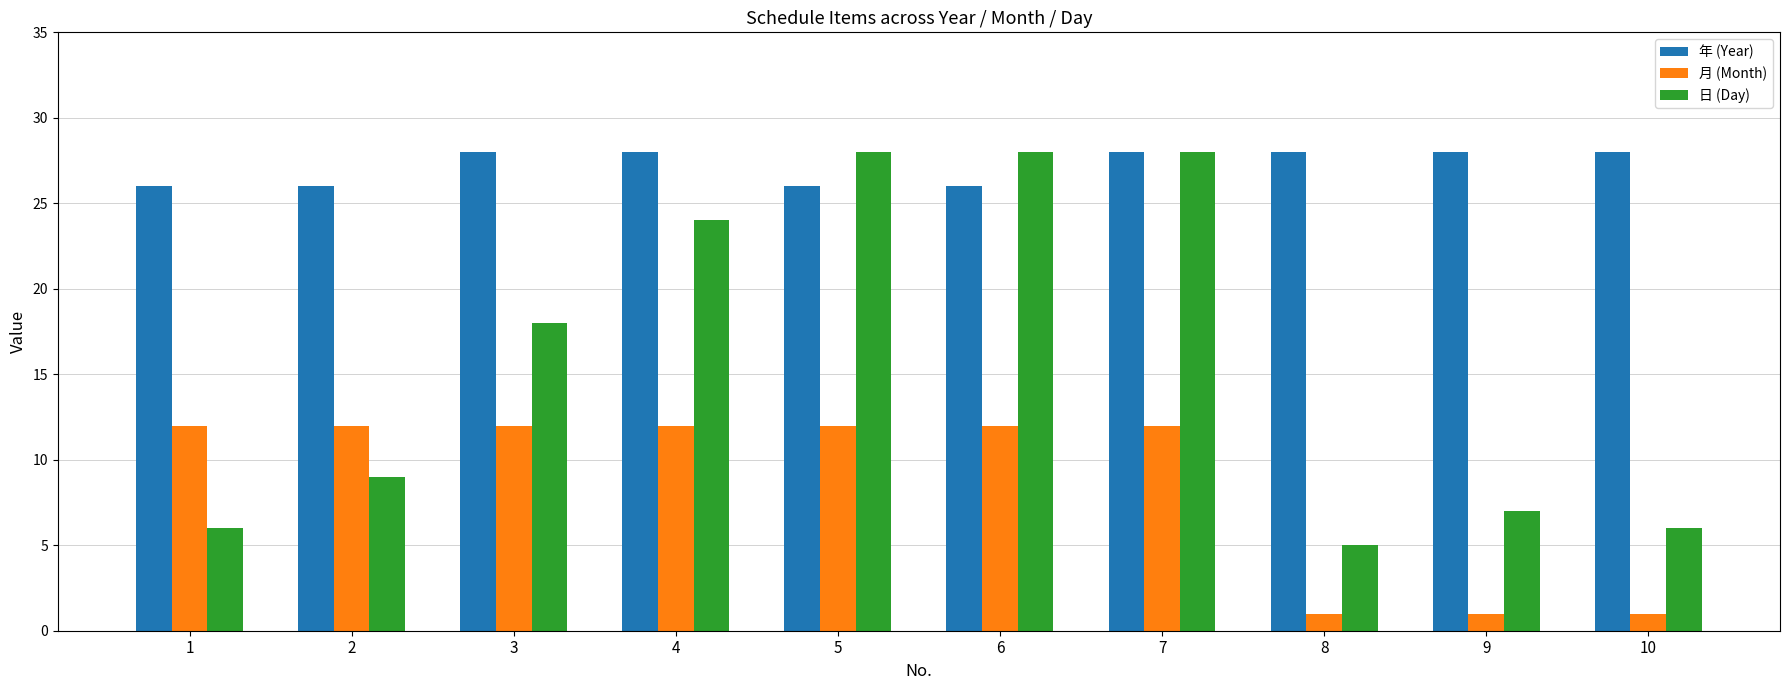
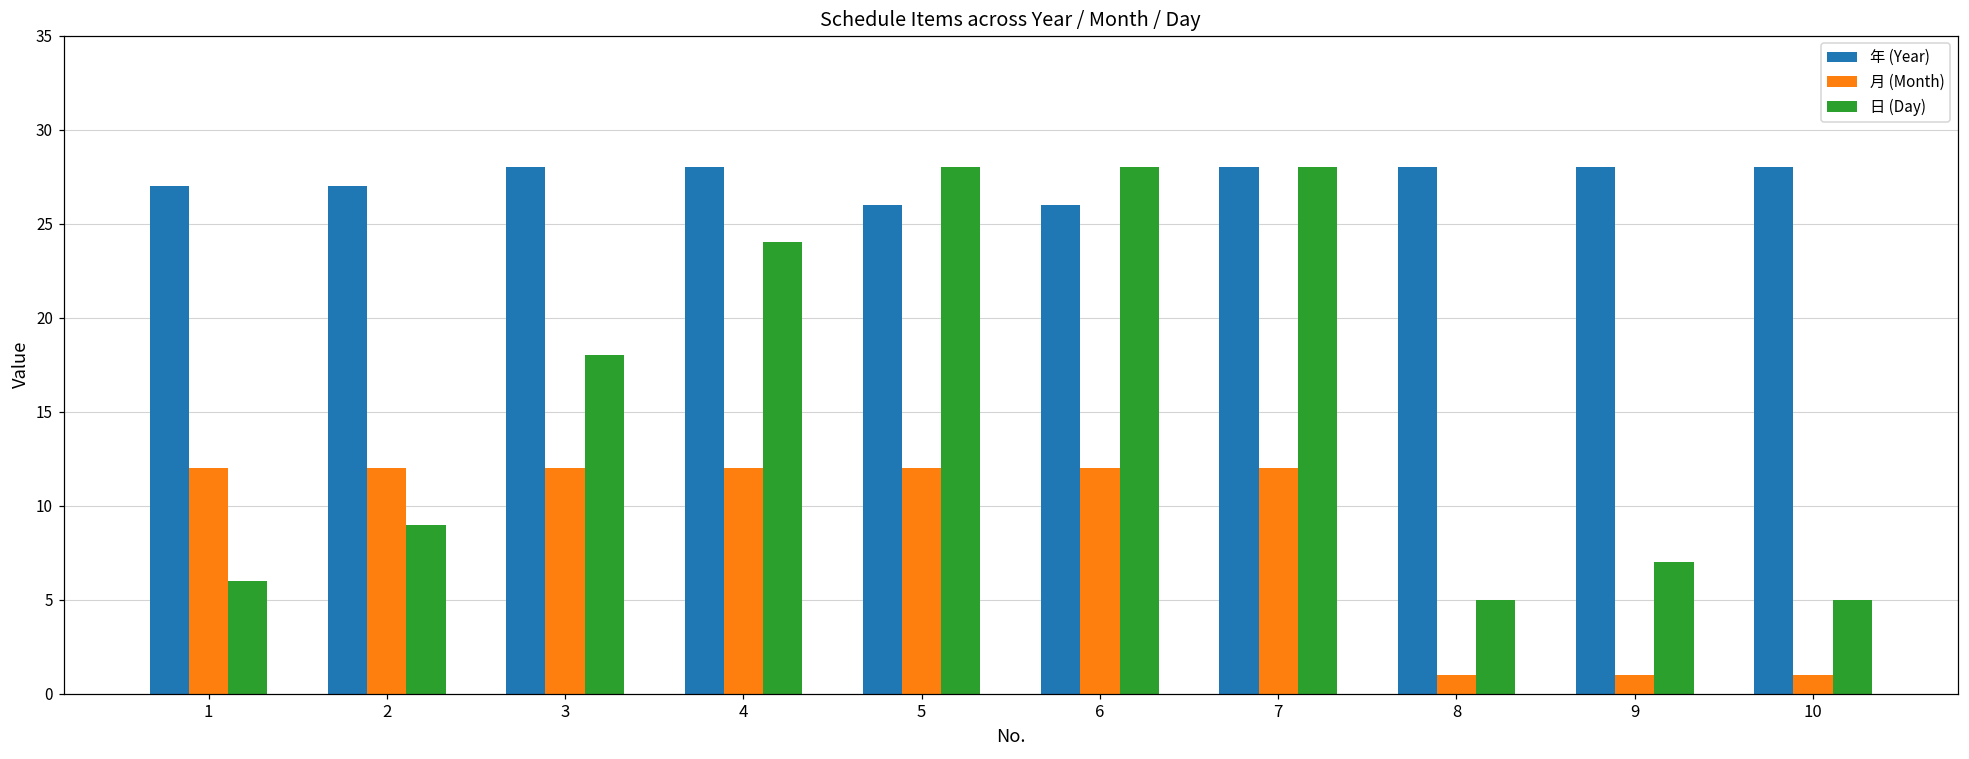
年 (Year), 1: 26 -> 27
年 (Year), 2: 26 -> 27
日 (Day), 10: 6 -> 5
